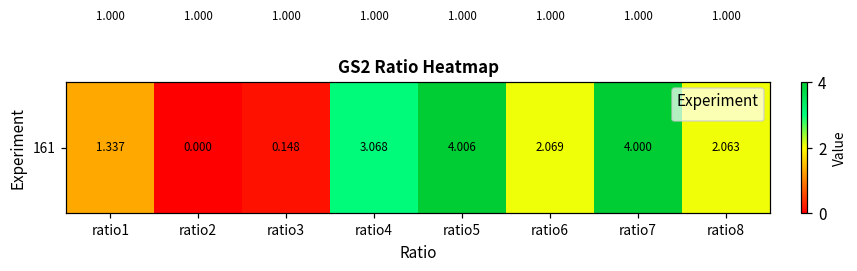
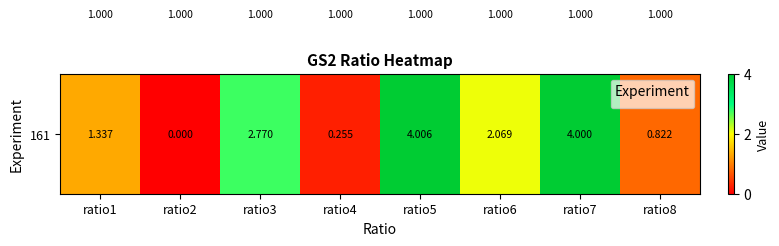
161, ratio3: 0.148 -> 2.770
161, ratio4: 3.068 -> 0.255
161, ratio8: 2.063 -> 0.822
